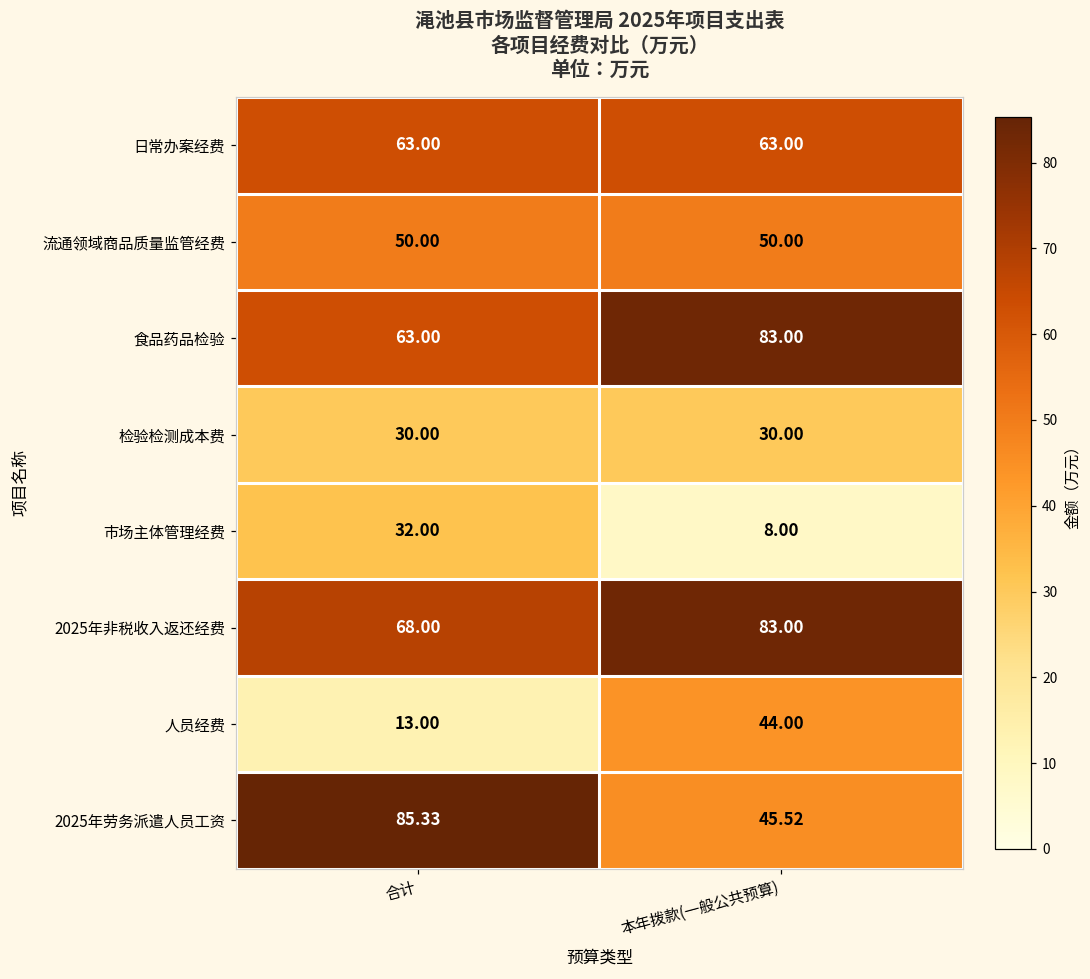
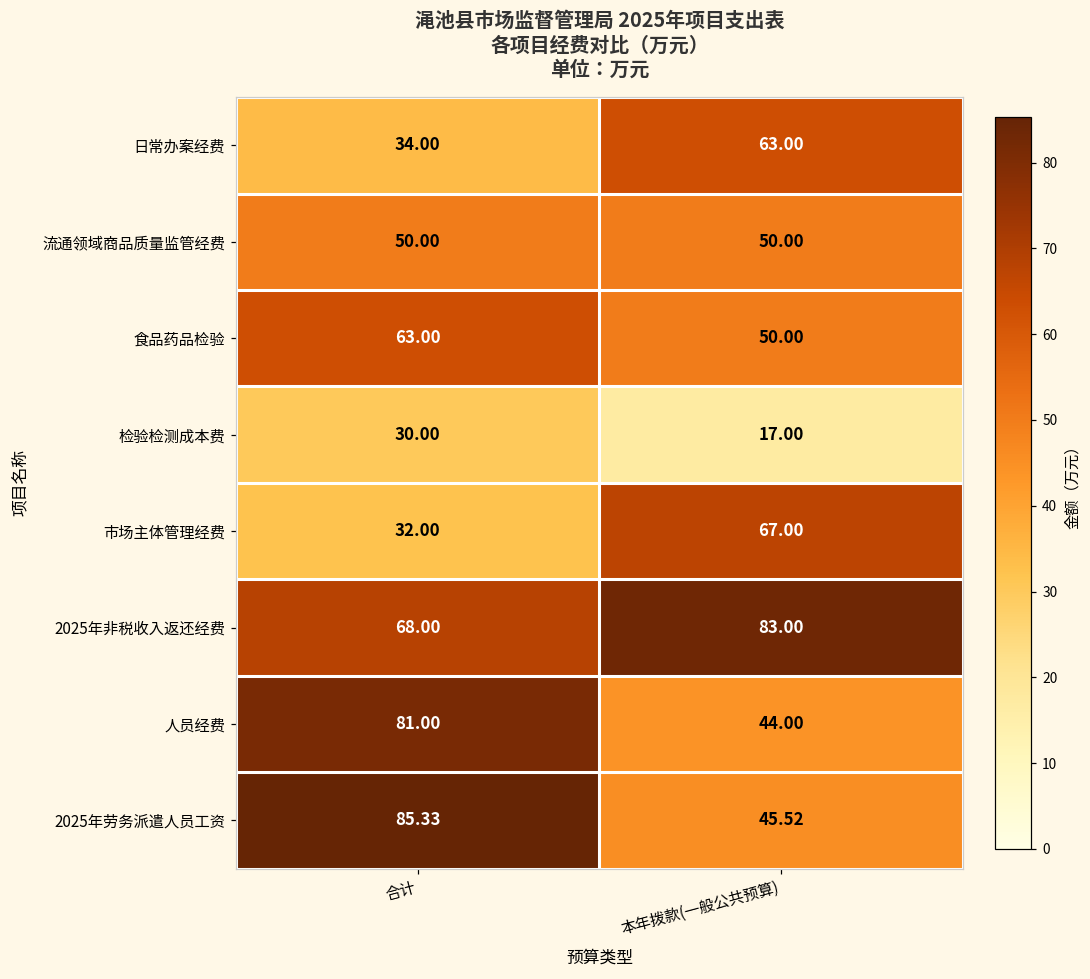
日常办案经费, 合计: 63.00 -> 34.00
食品药品检验, 本年拨款(一般公共预算): 83.00 -> 50.00
检验检测成本费, 本年拨款(一般公共预算): 30.00 -> 17.00
市场主体管理经费, 本年拨款(一般公共预算): 8.00 -> 67.00
人员经费, 合计: 13.00 -> 81.00
